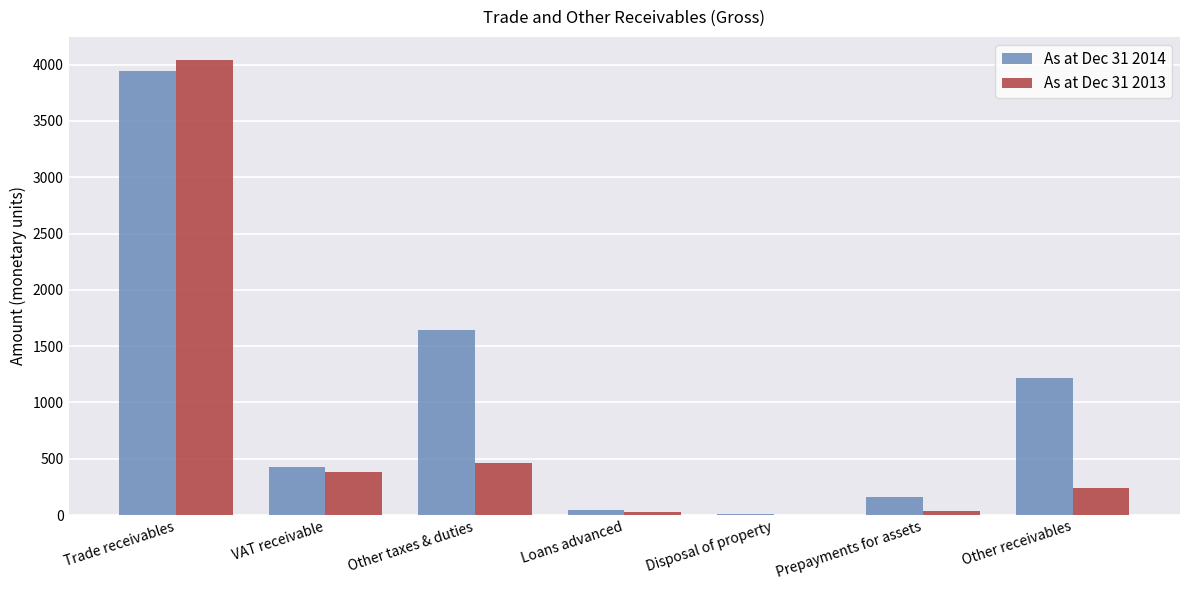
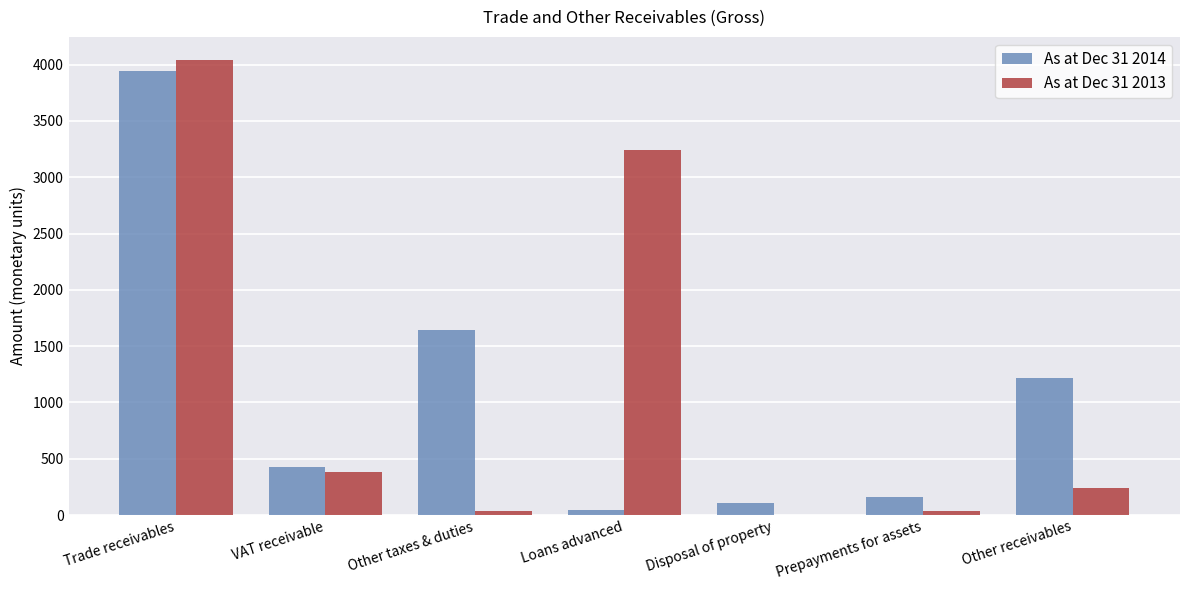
As at Dec 31 2013, Other taxes & duties: 470 -> 40
As at Dec 31 2013, Loans advanced: 30 -> 3240
As at Dec 31 2014, Disposal of property: 10 -> 110
